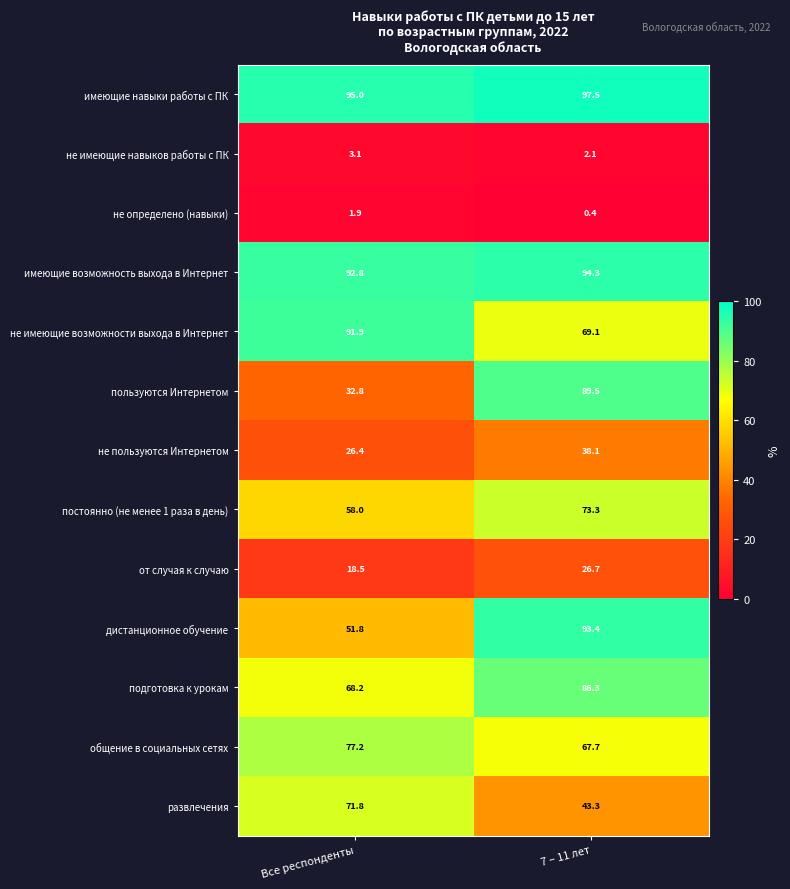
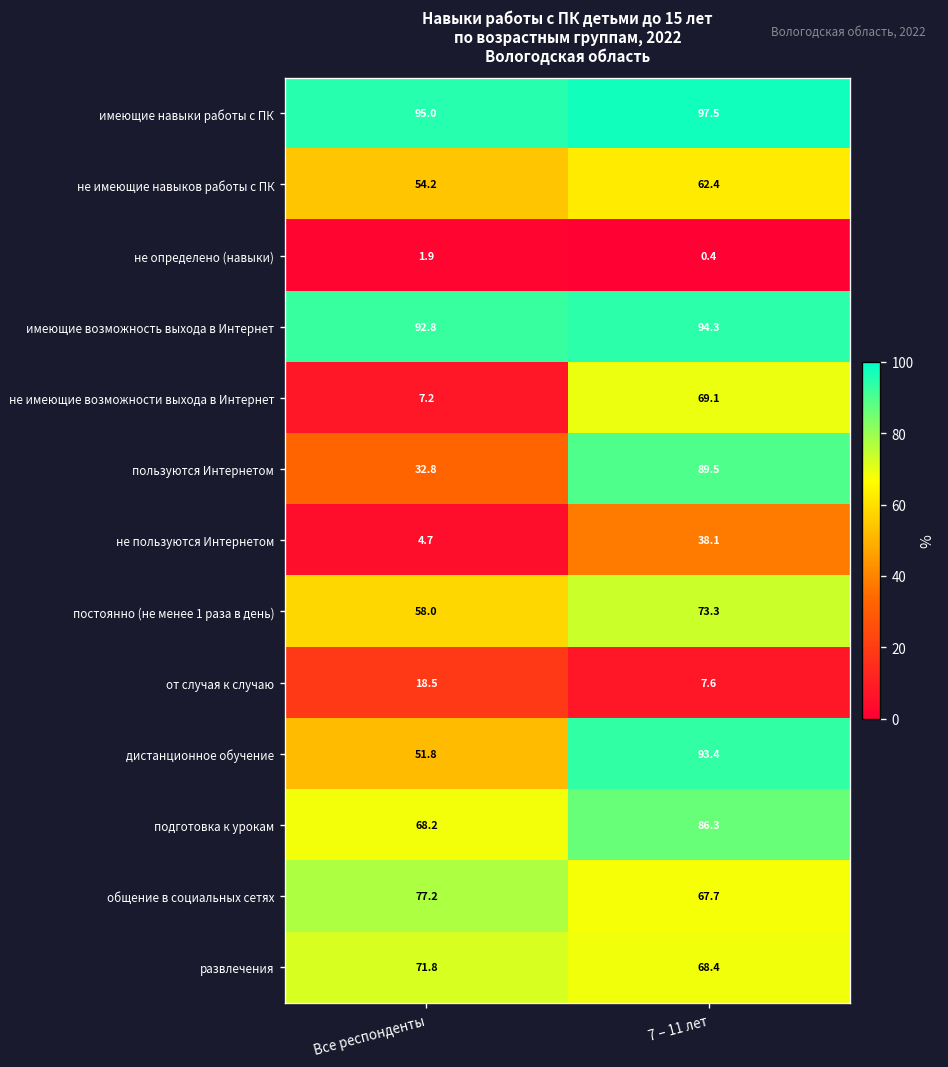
не имеющие навыков работы с ПК, Все респонденты: 3.1 -> 54.2
не имеющие навыков работы с ПК, 7 – 11 лет: 2.1 -> 62.4
не имеющие возможности выхода в Интернет, Все респонденты: 91.9 -> 7.2
не пользуются Интернетом, Все респонденты: 26.4 -> 4.7
от случая к случаю, 7 – 11 лет: 26.7 -> 7.6
развлечения, 7 – 11 лет: 43.3 -> 68.4
